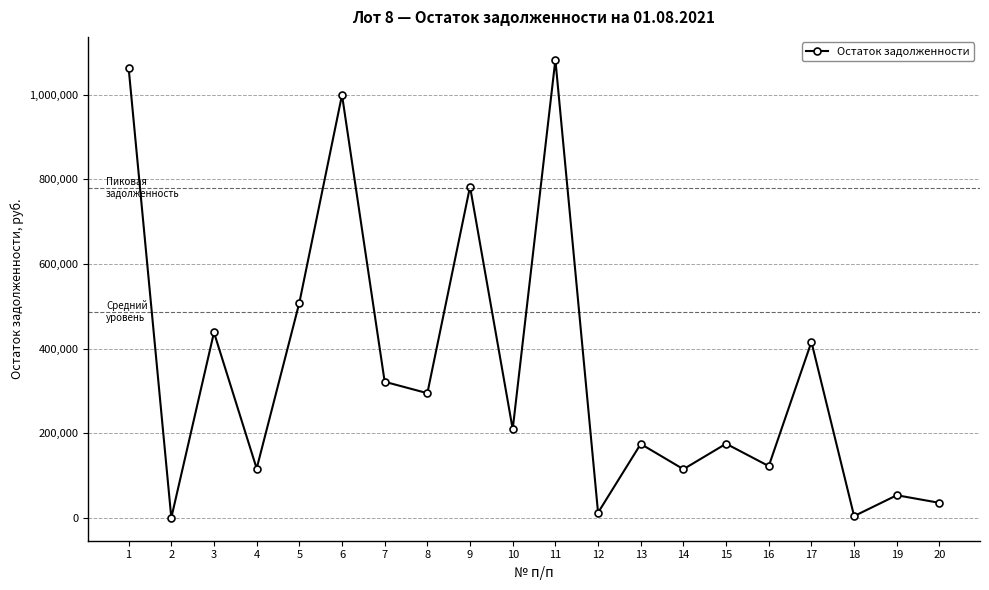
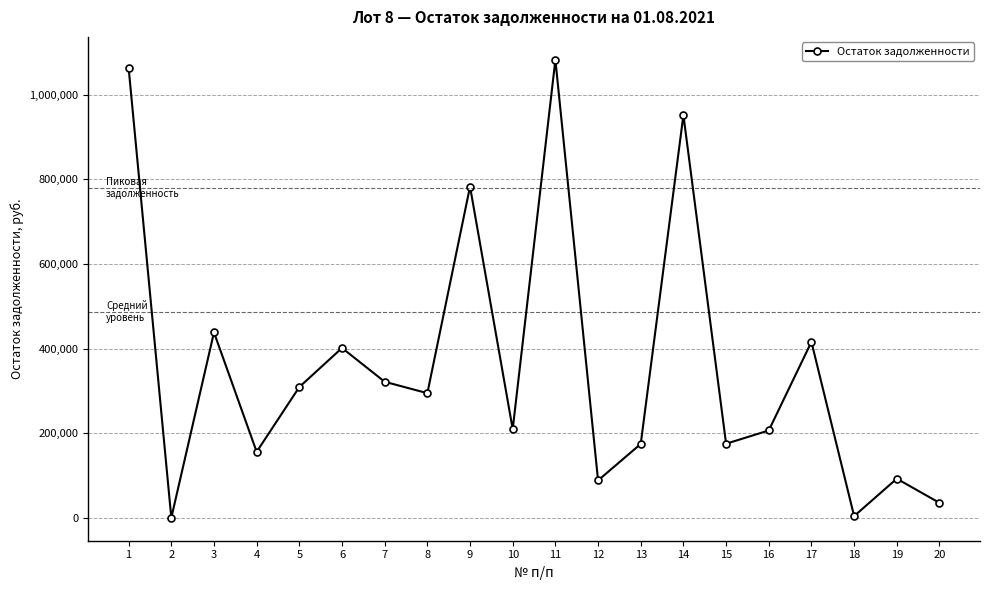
4: 120,000 -> 160,000
5: 510,000 -> 310,000
6: 1,000,000 -> 400,000
12: 10,000 -> 90,000
14: 120,000 -> 950,000
16: 120,000 -> 210,000
19: 50,000 -> 90,000
